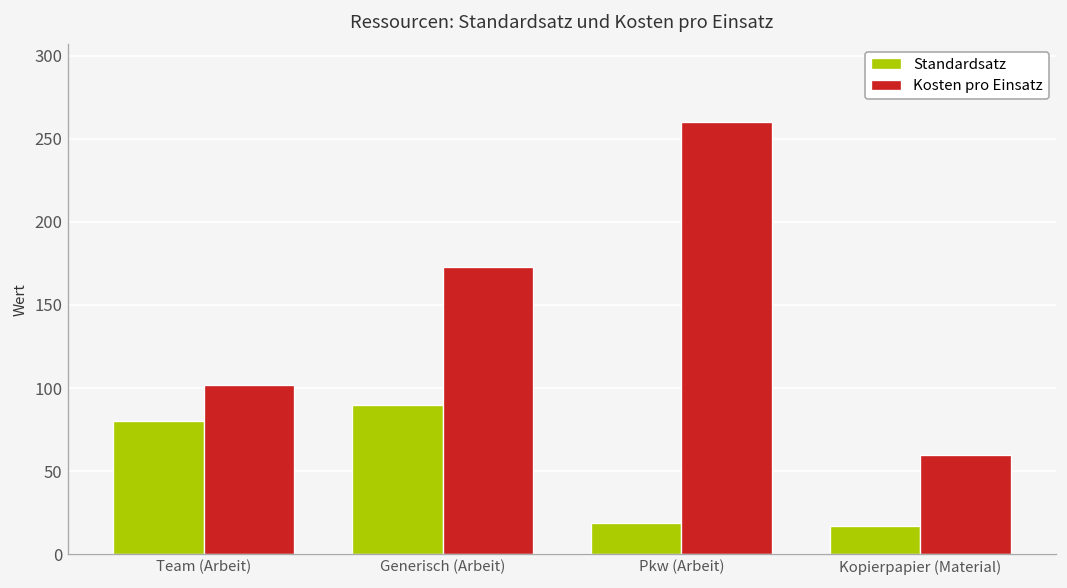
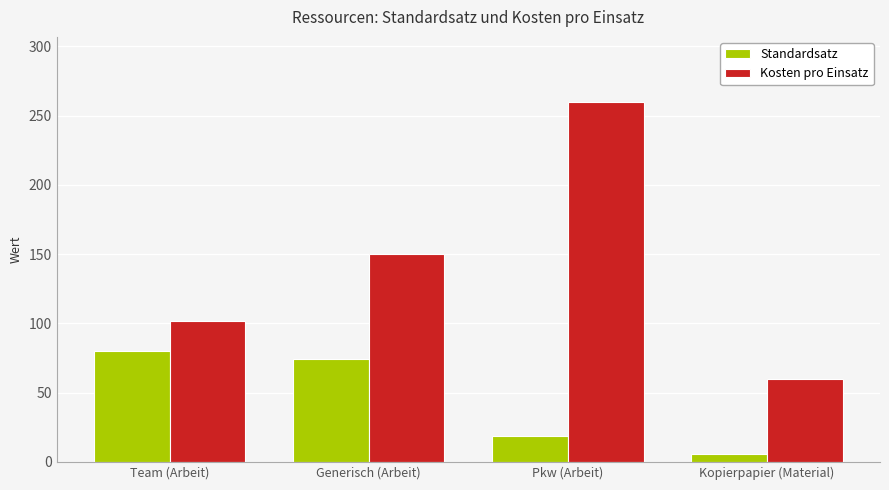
Standardsatz, Generisch (Arbeit): 90 -> 74
Kosten pro Einsatz, Generisch (Arbeit): 173 -> 150
Standardsatz, Kopierpapier (Material): 17 -> 6
